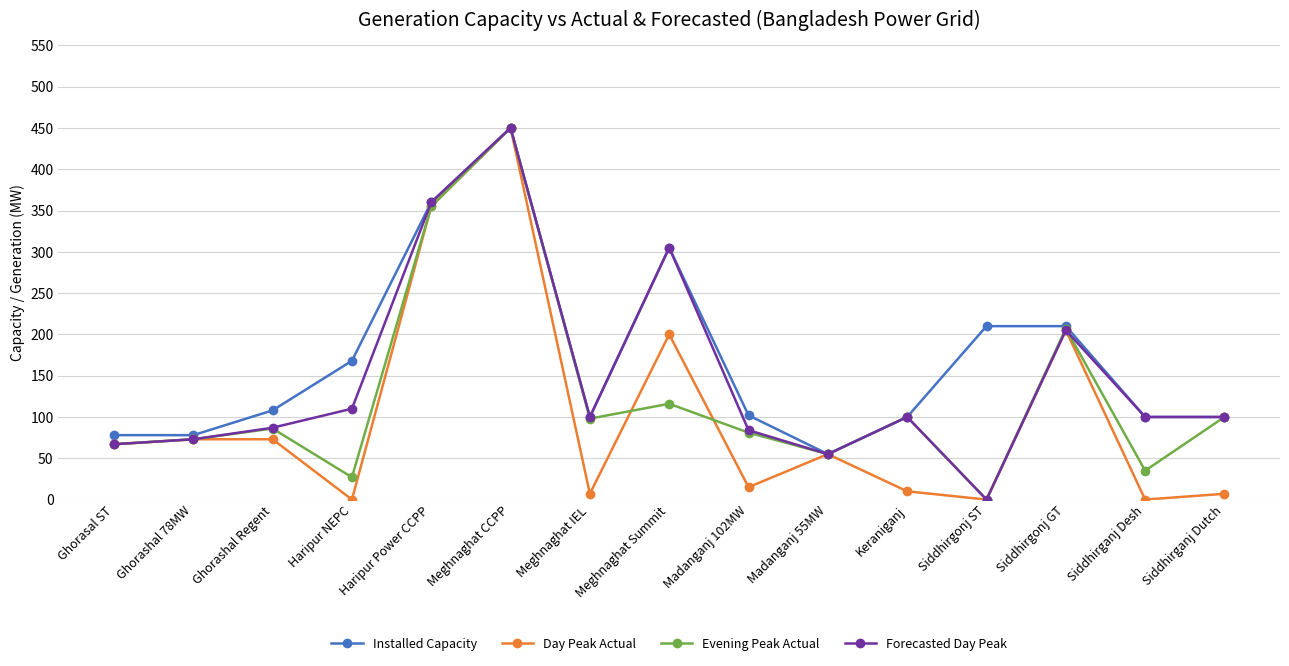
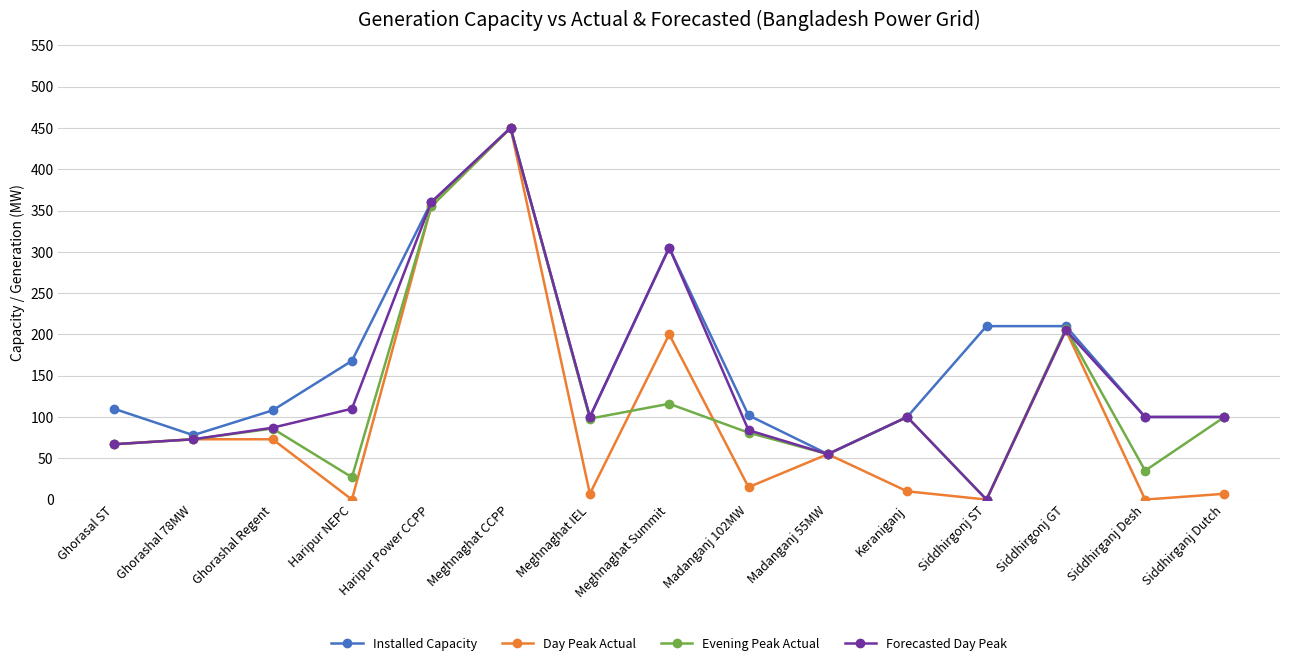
Installed Capacity, Ghorasal ST: 80 -> 110
